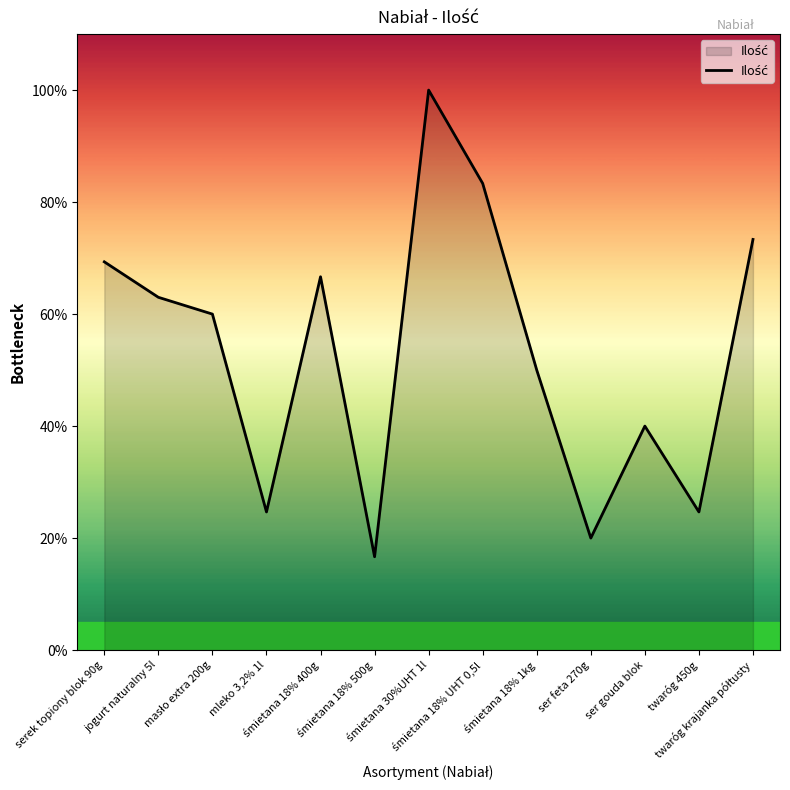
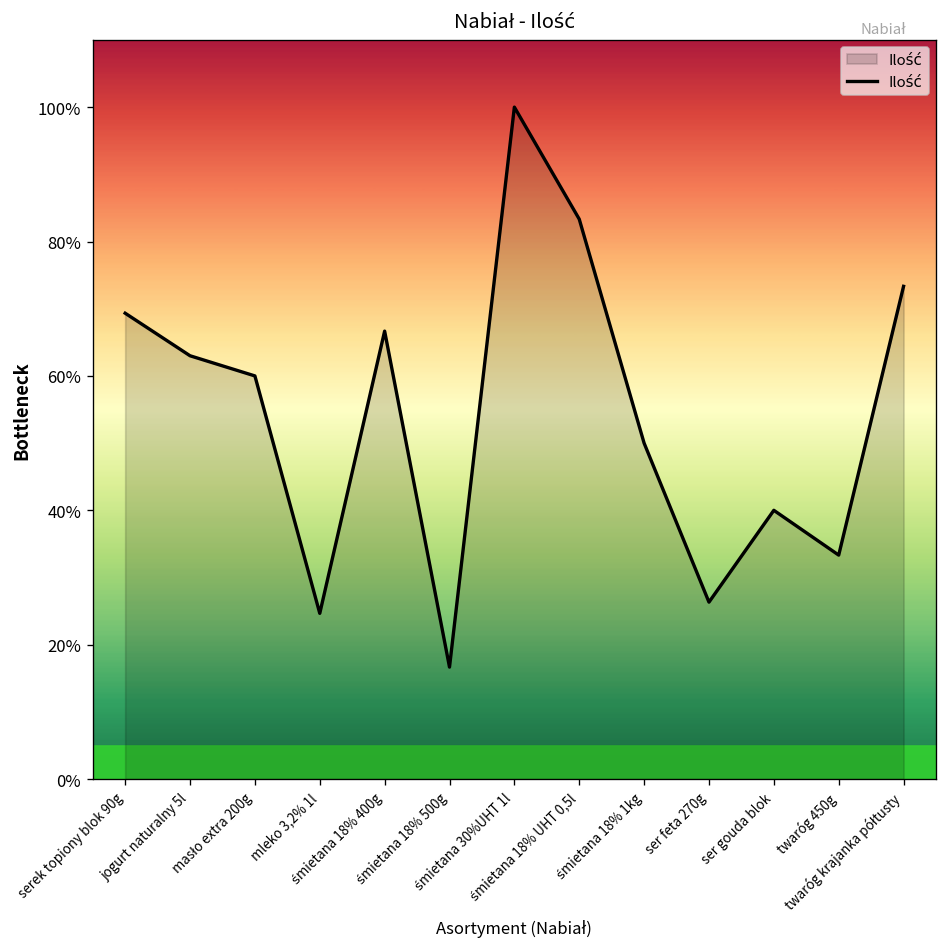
ser feta 270g: 20% -> 26%
twaróg 450g: 25% -> 33%
